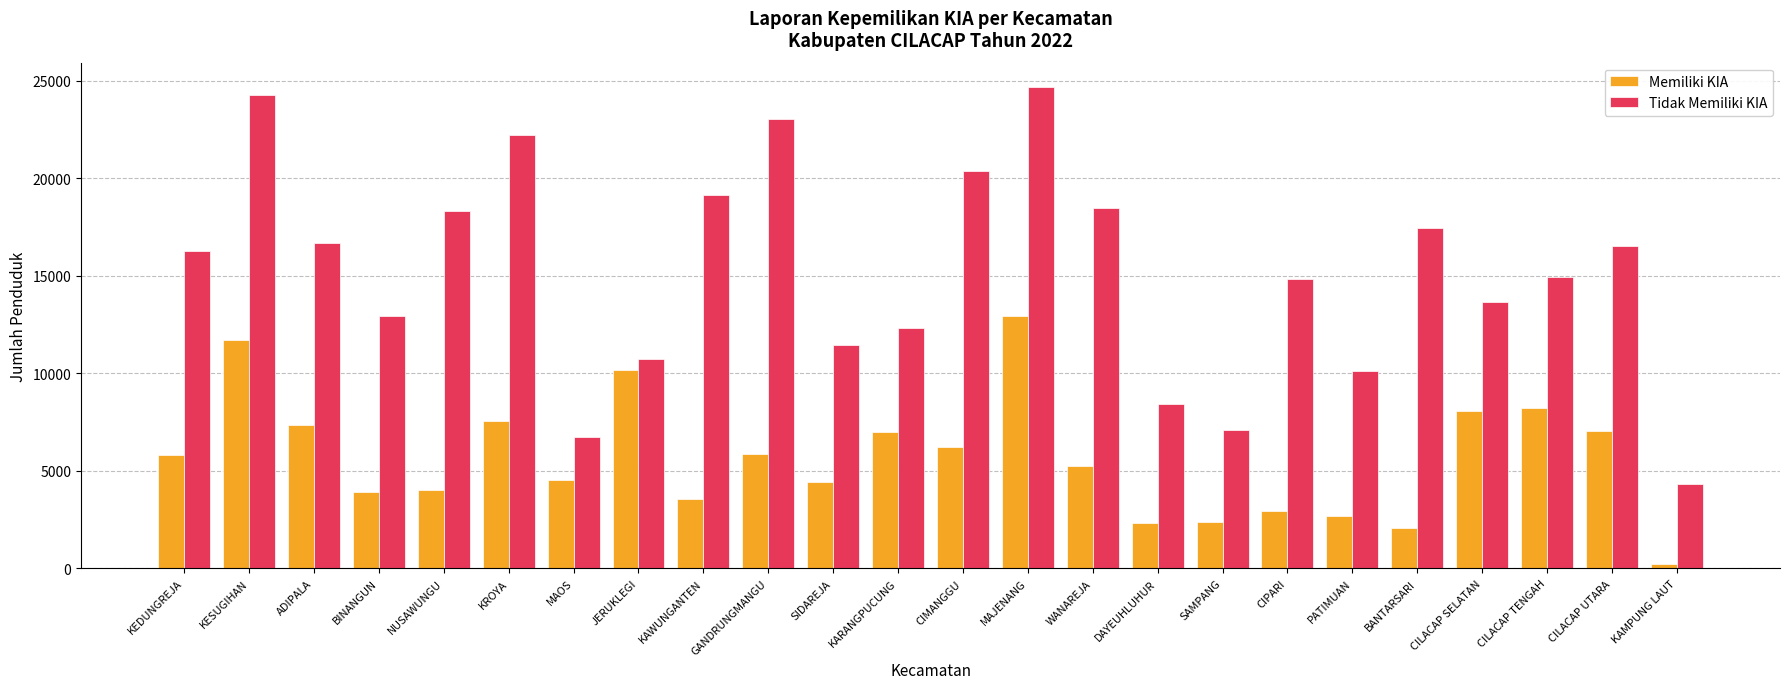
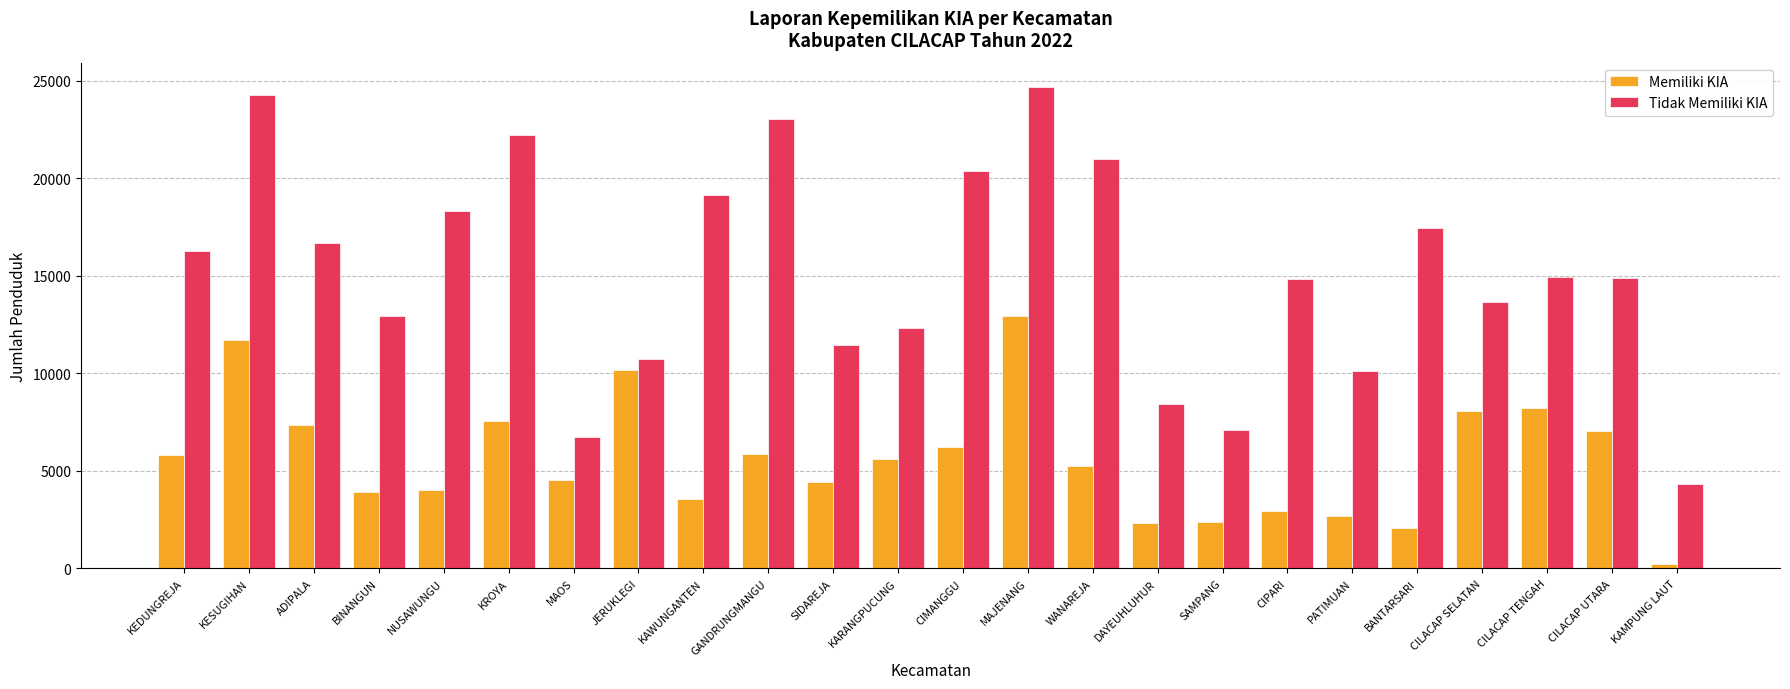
Memiliki KIA, KARANGPUCUNG: 7000 -> 5600
Tidak Memiliki KIA, WANAREJA: 18500 -> 21000
Tidak Memiliki KIA, CILACAP UTARA: 16500 -> 14900
